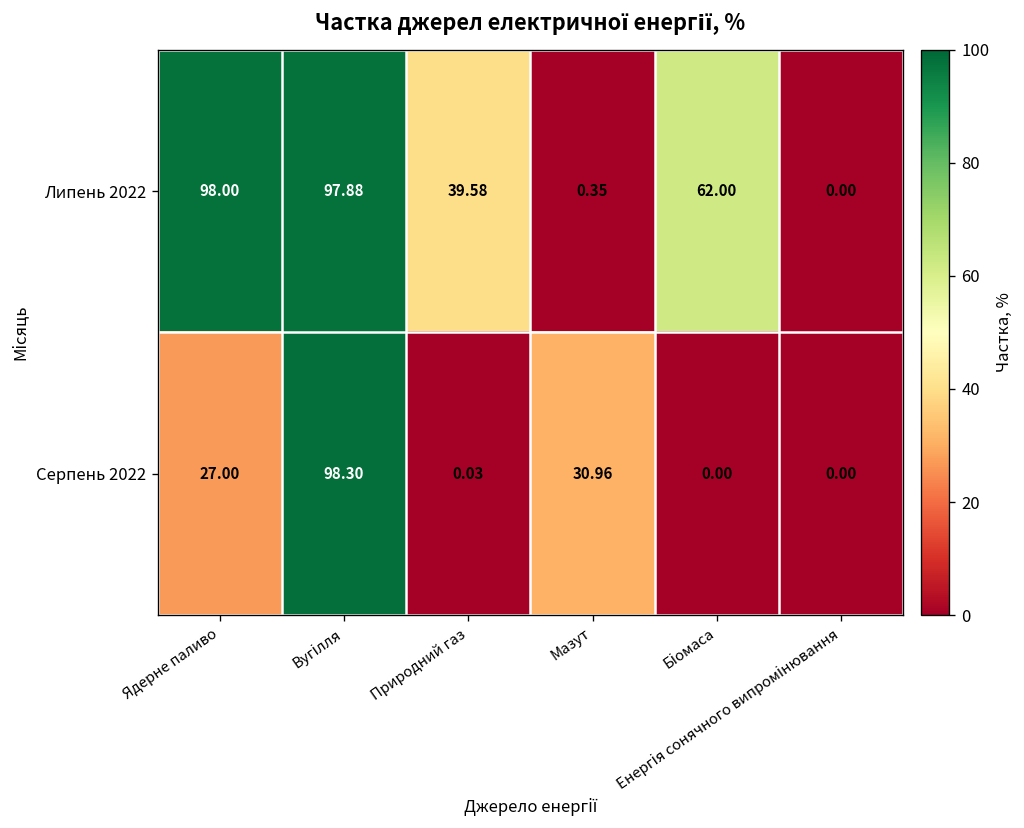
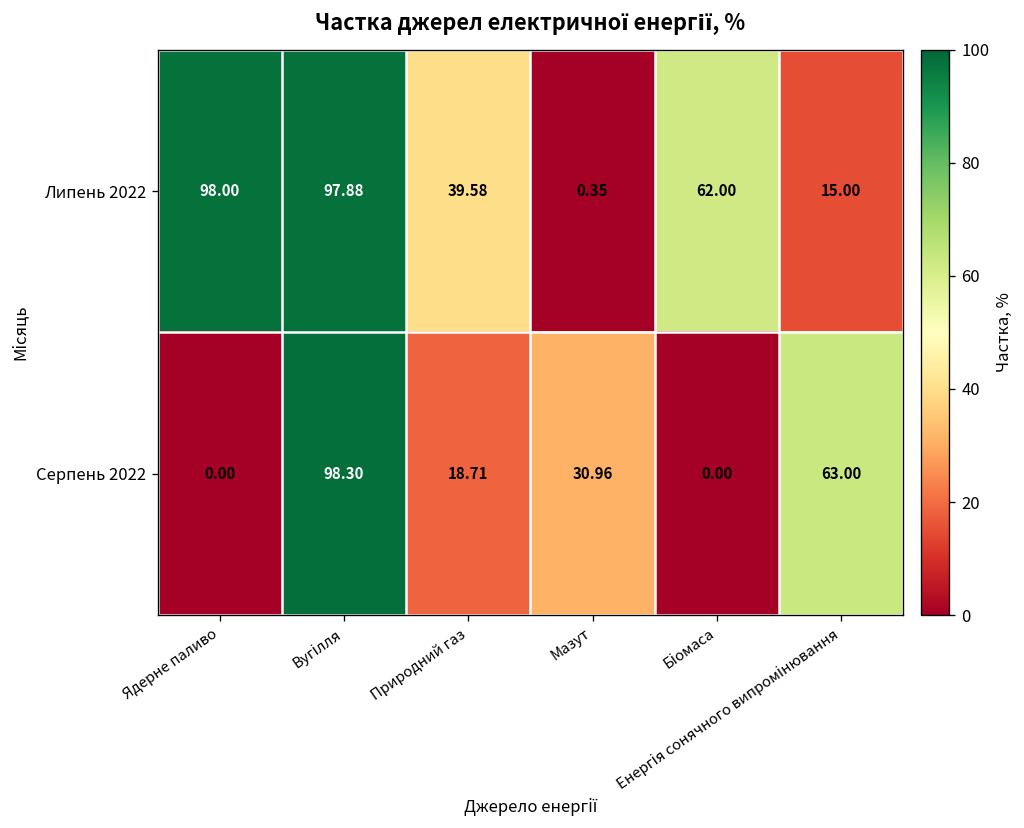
Липень 2022, Енергія сонячного випромінювання: 0.00 -> 15.00
Серпень 2022, Ядерне паливо: 27.00 -> 0.00
Серпень 2022, Природний газ: 0.03 -> 18.71
Серпень 2022, Енергія сонячного випромінювання: 0.00 -> 63.00
